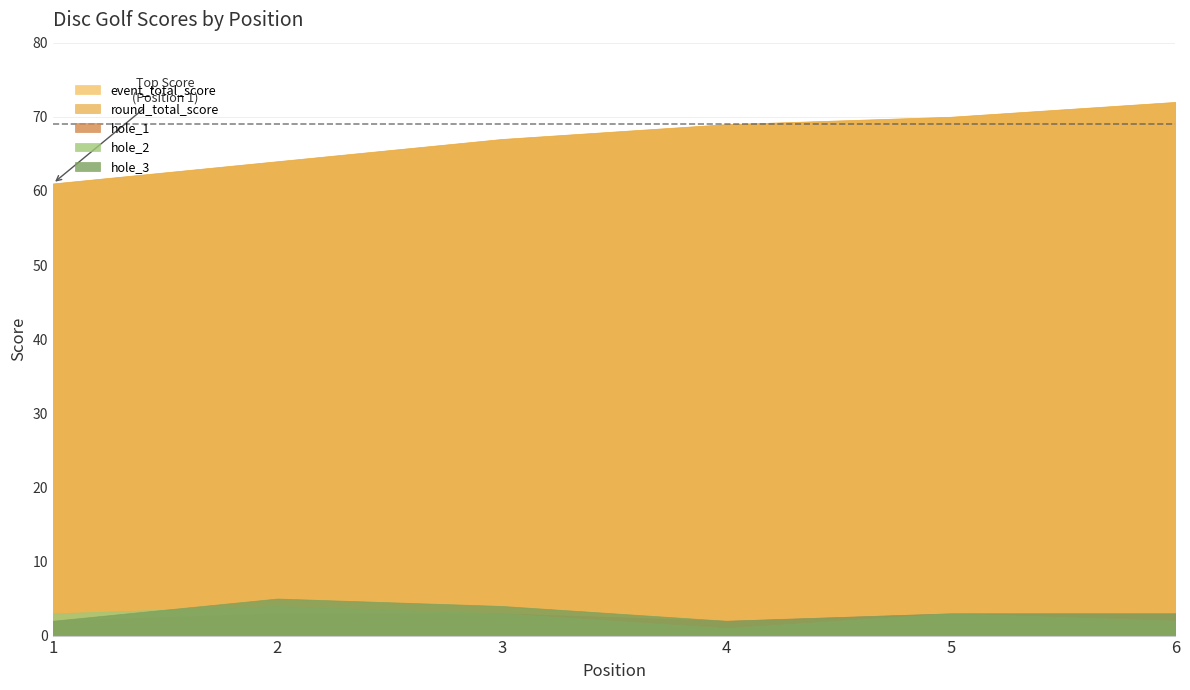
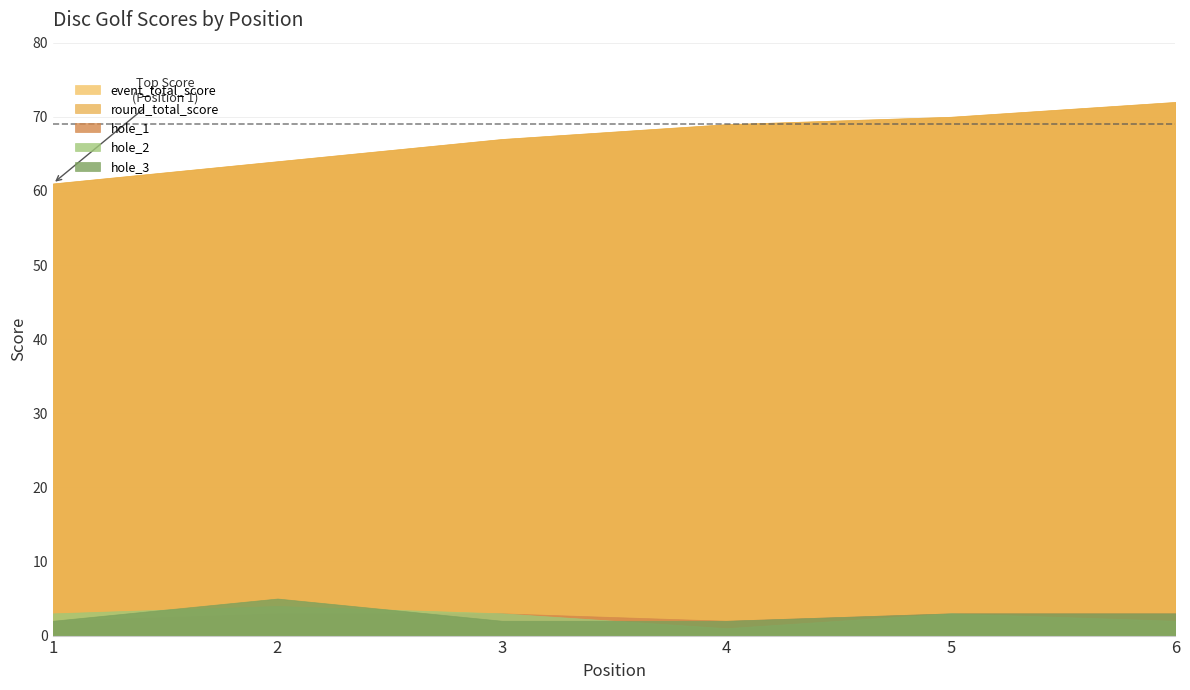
hole_3, 3: 4 -> 2
